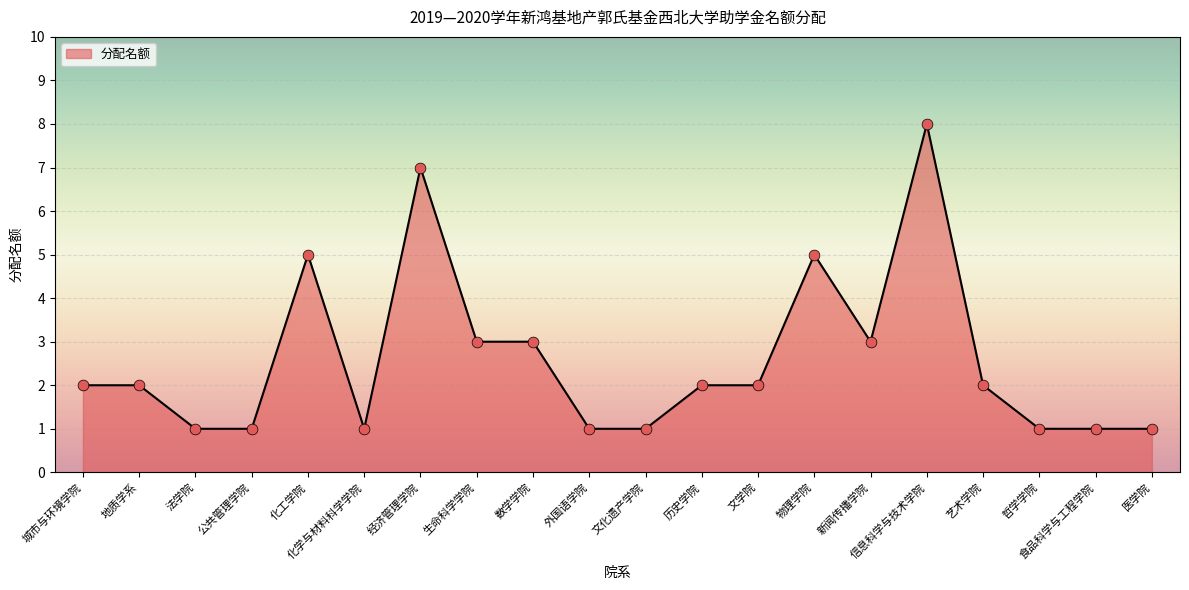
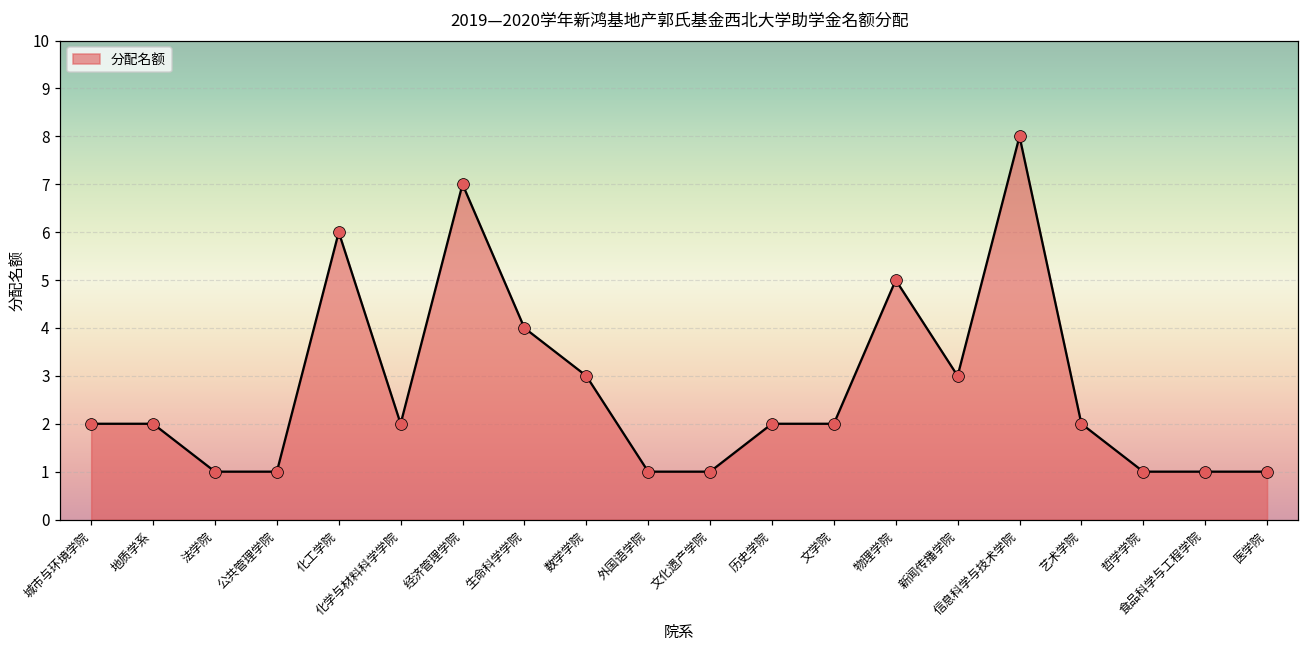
化工学院: 5 -> 6
化学与材料科学学院: 1 -> 2
生命科学学院: 3 -> 4
